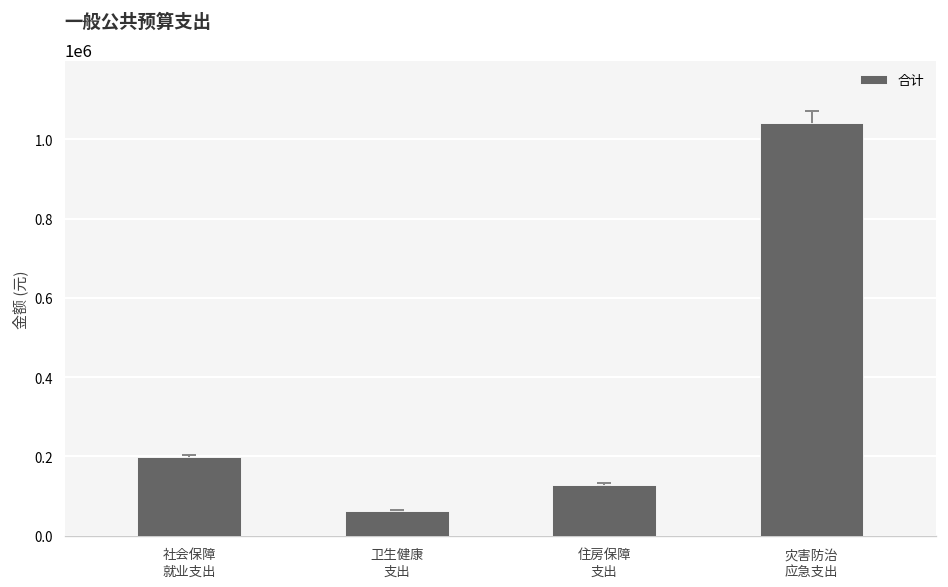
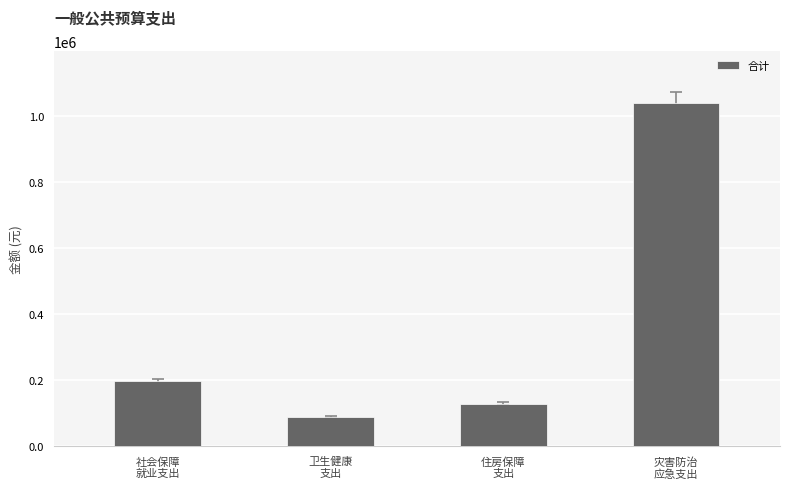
合计, 卫生健康 支出: 60000 -> 90000
